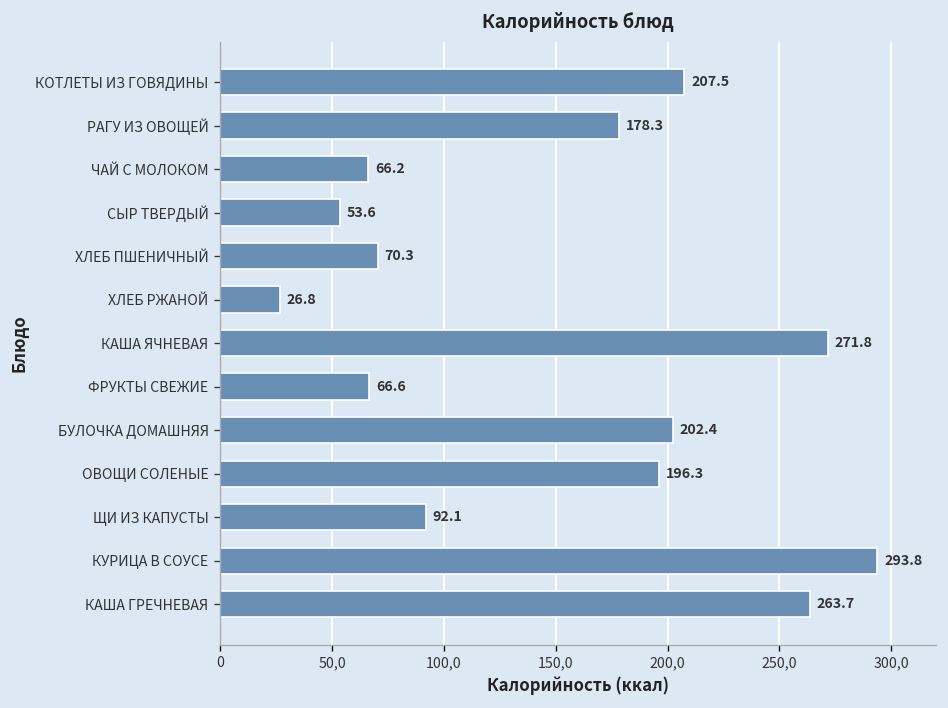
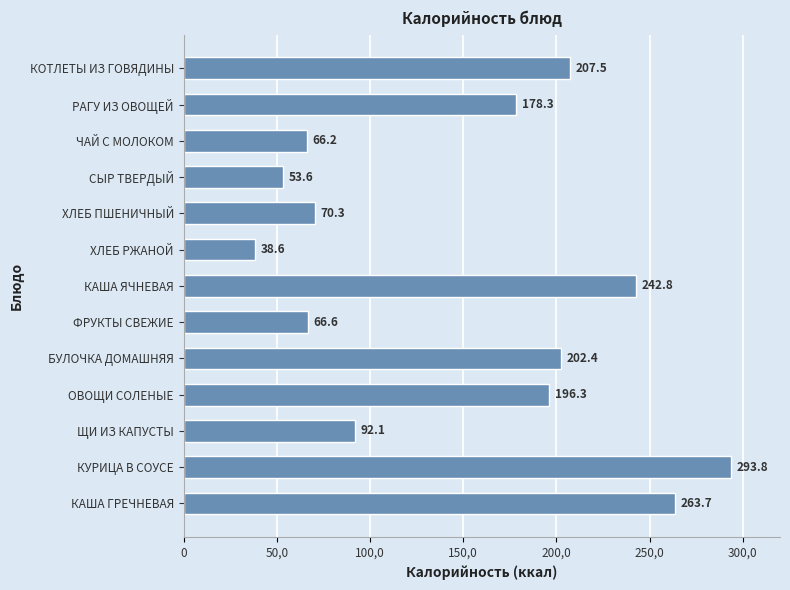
ХЛЕБ РЖАНОЙ: 26.8 -> 38.6
КАША ЯЧНЕВАЯ: 271.8 -> 242.8
